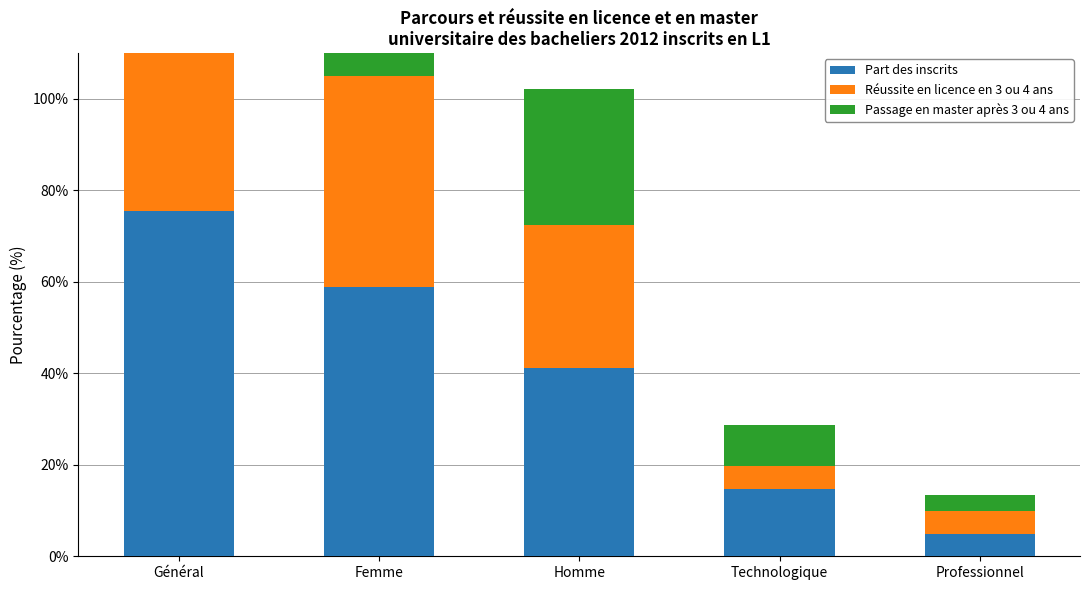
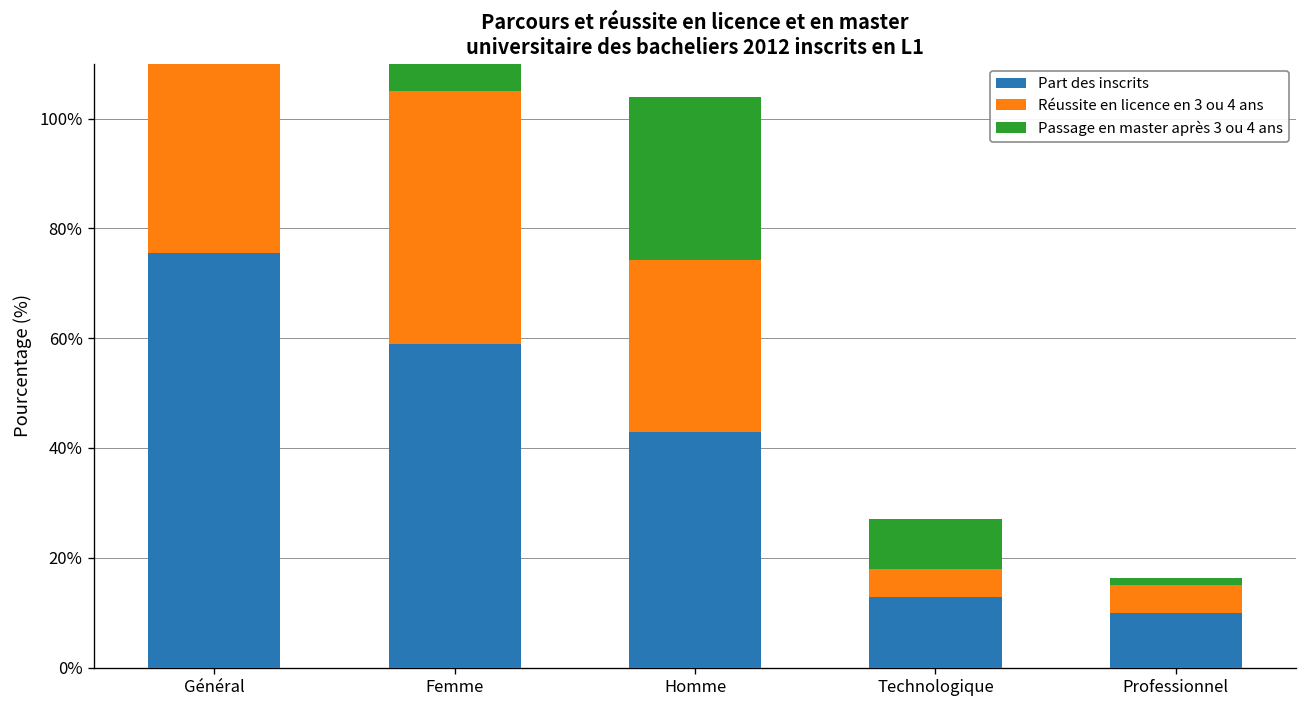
Part des inscrits, Homme: 41% -> 43%
Part des inscrits, Technologique: 15% -> 13%
Part des inscrits, Professionnel: 5% -> 10%
Passage en master après 3 ou 4 ans, Professionnel: 3% -> 1%
